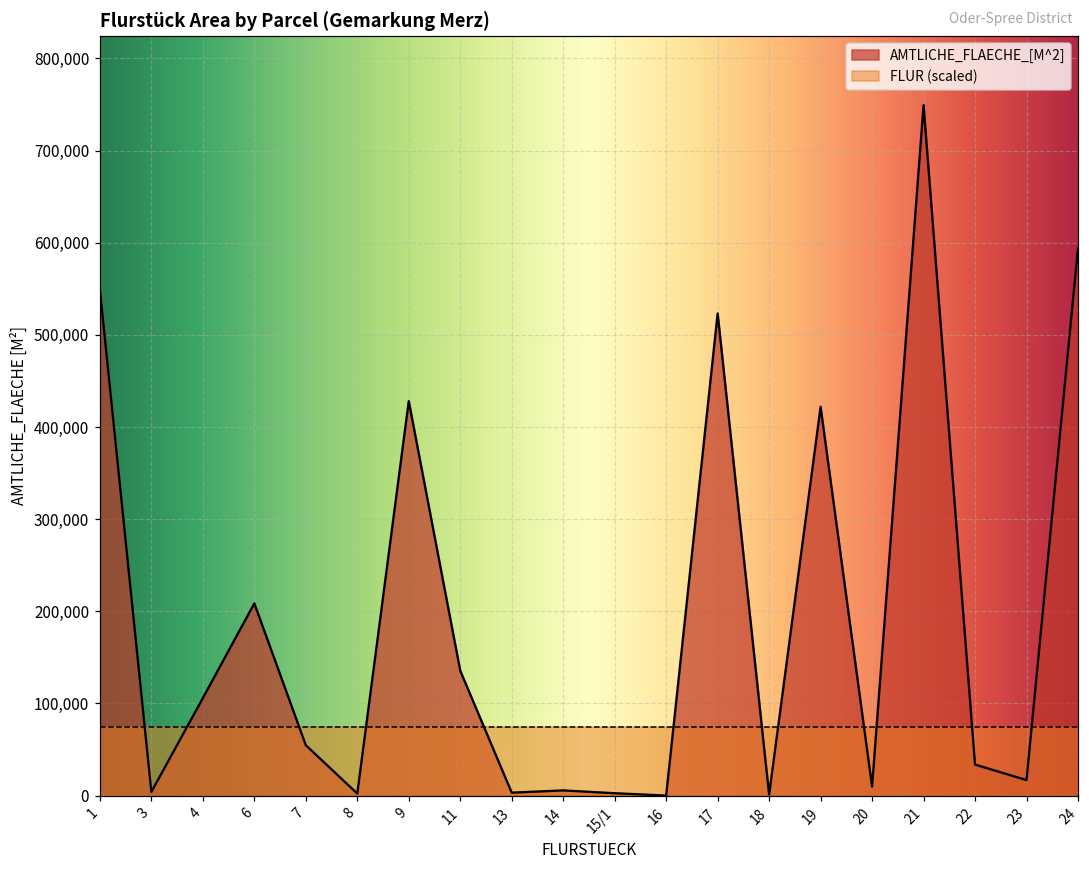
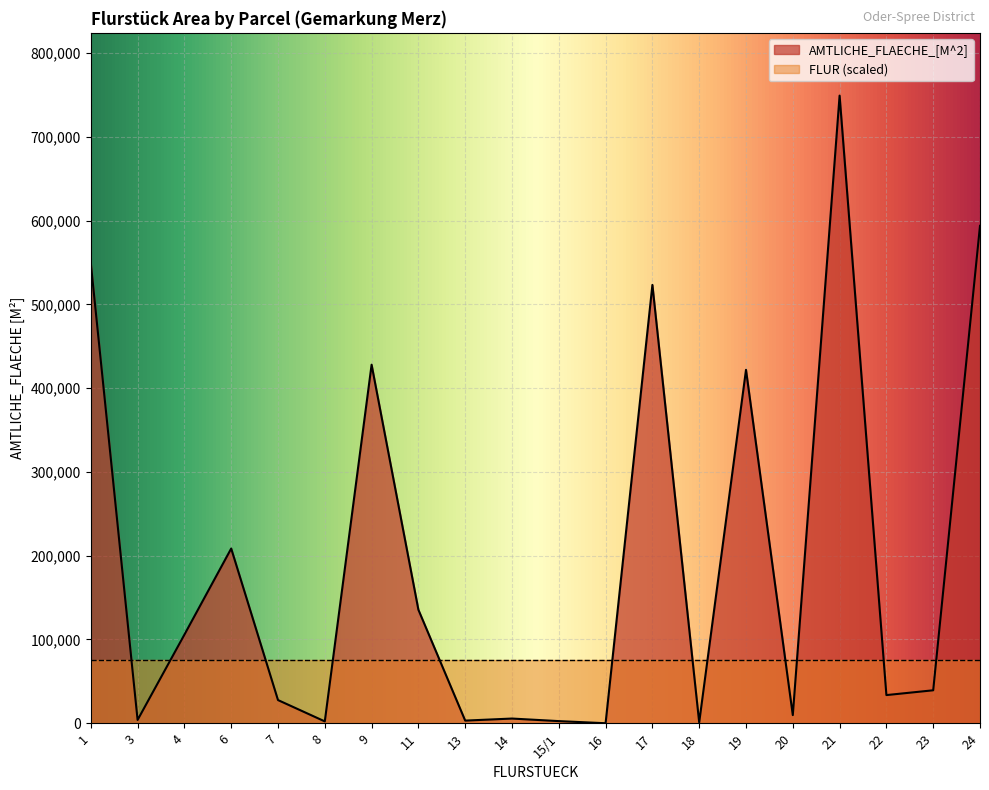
AMTLICHE_FLAECHE_[M^2], 7: 50,000 -> 30,000
AMTLICHE_FLAECHE_[M^2], 23: 20,000 -> 40,000
